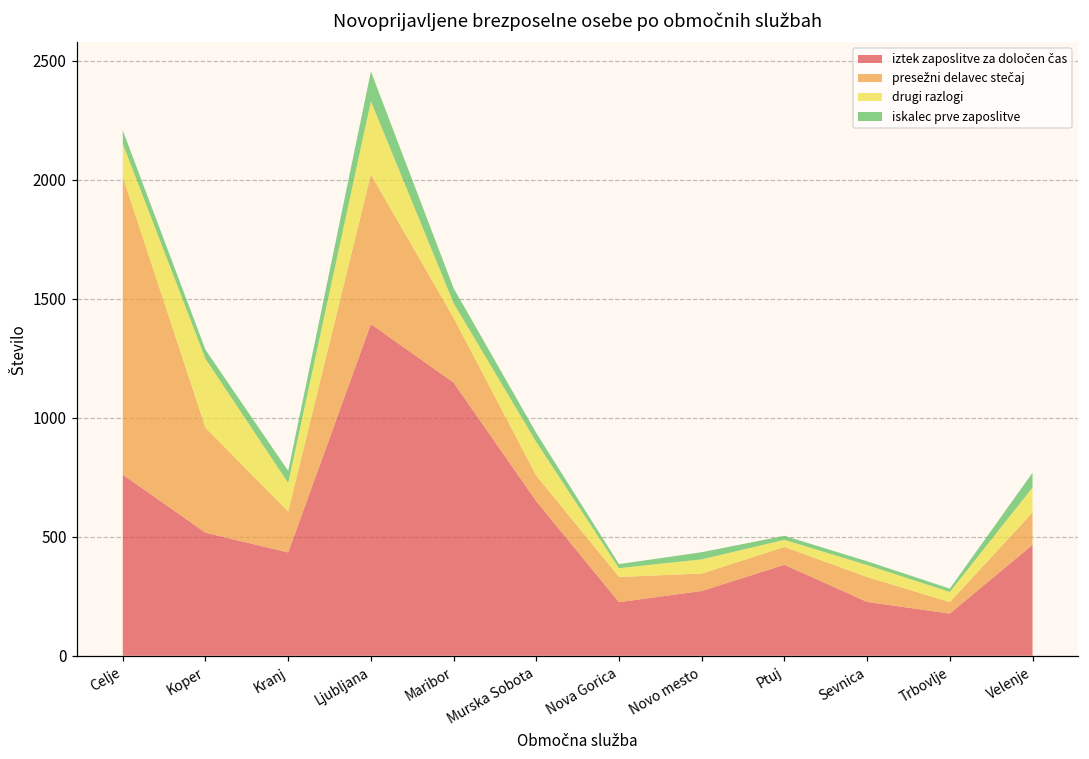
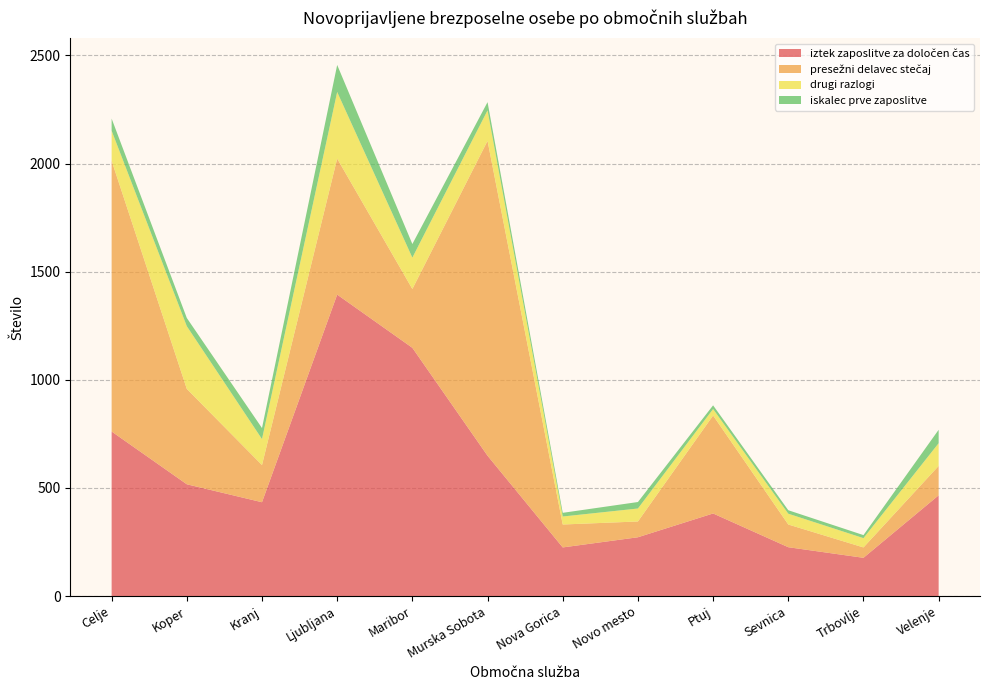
drugi razlogi, Maribor: 60 -> 150
presežni delavec stečaj, Murska Sobota: 110 -> 1460
presežni delavec stečaj, Ptuj: 80 -> 450
